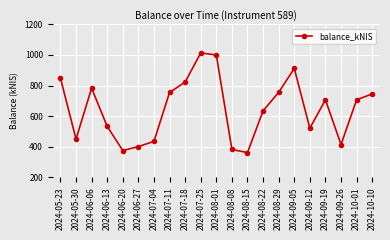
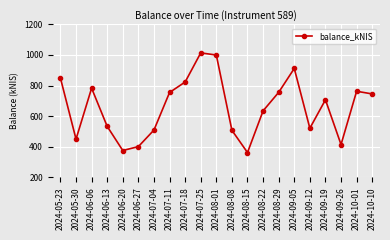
2024-07-04: 440 -> 510
2024-08-08: 380 -> 510
2024-10-01: 710 -> 760
